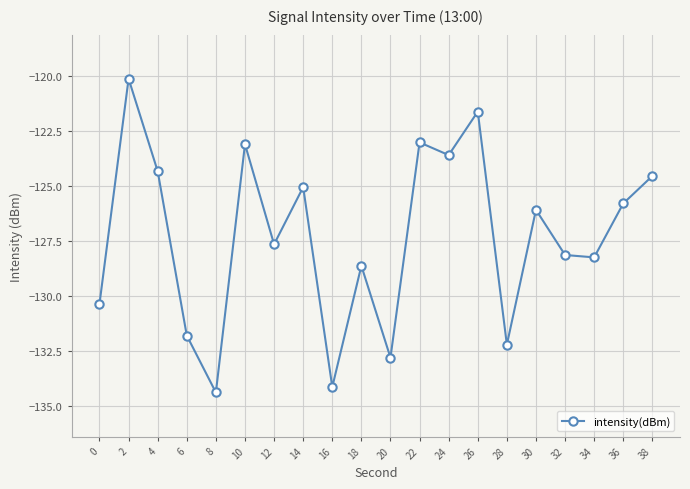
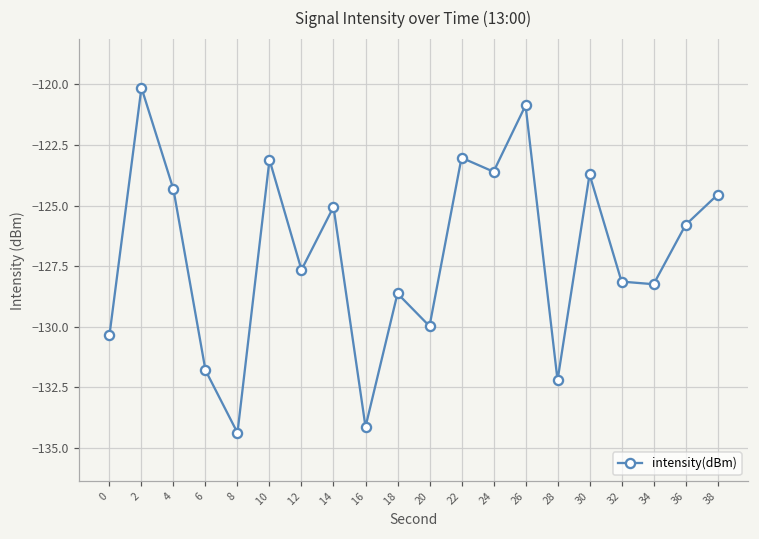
20: -132.8 -> -130.0
26: -121.6 -> -120.9
30: -126.1 -> -123.7
